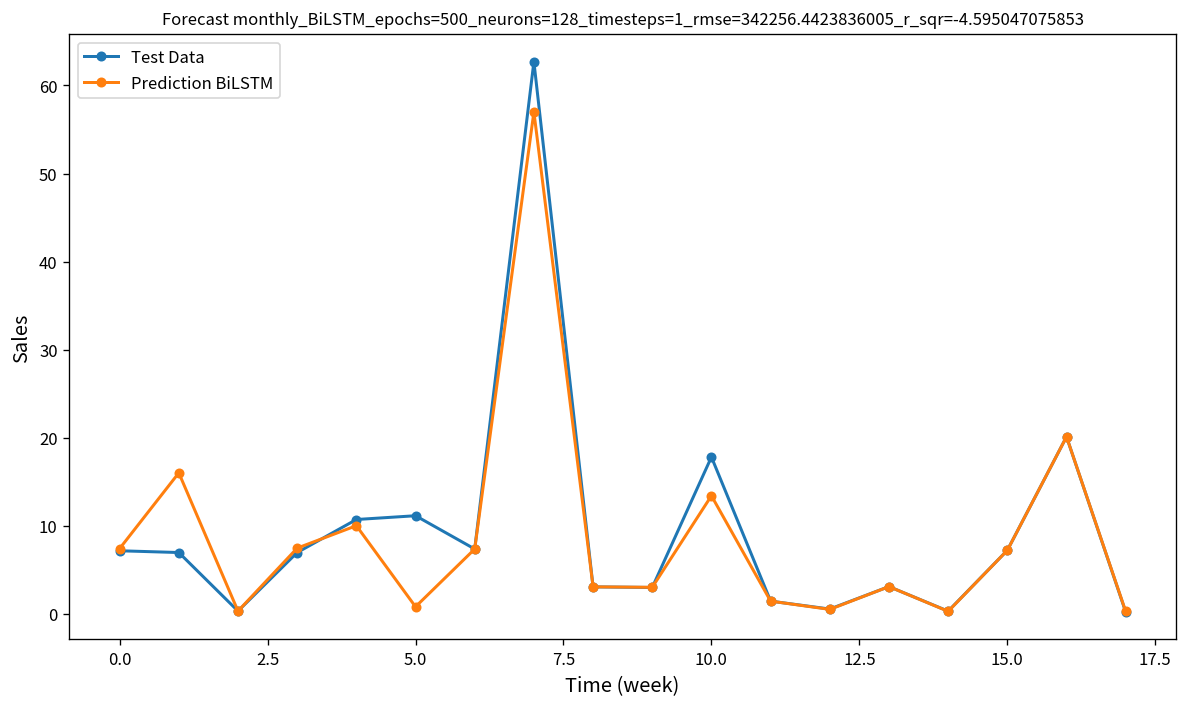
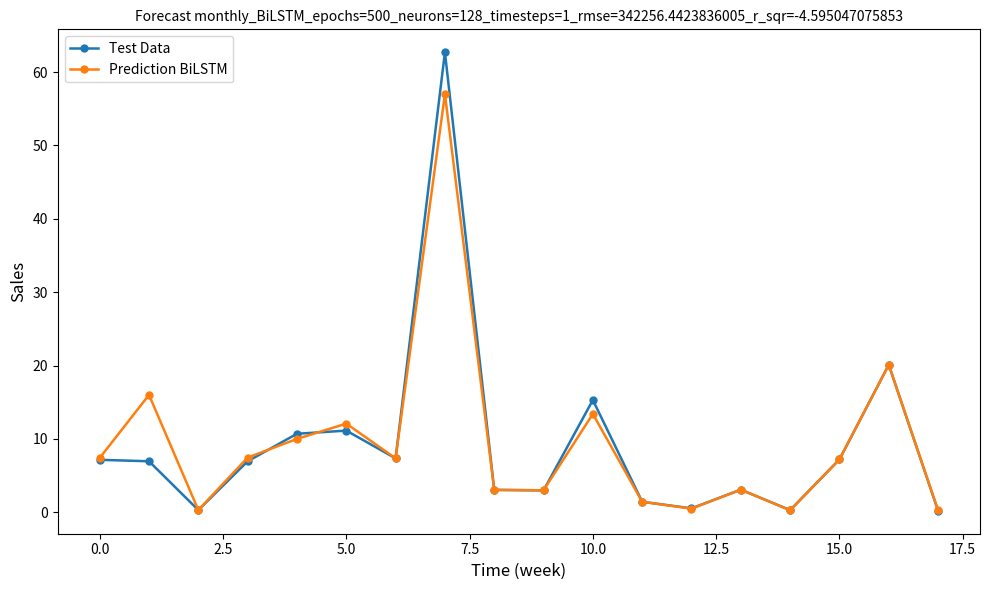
Prediction BiLSTM, 5.0: 1 -> 12
Test Data, 10.0: 18 -> 15
